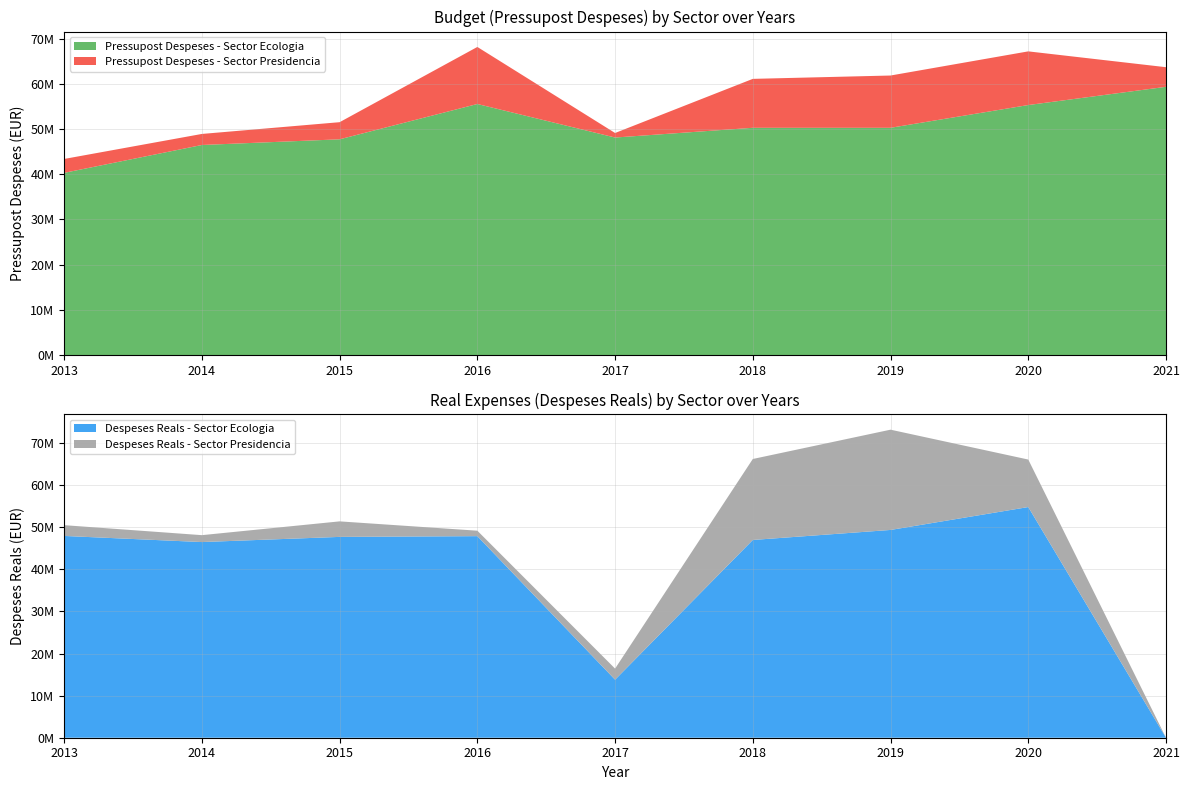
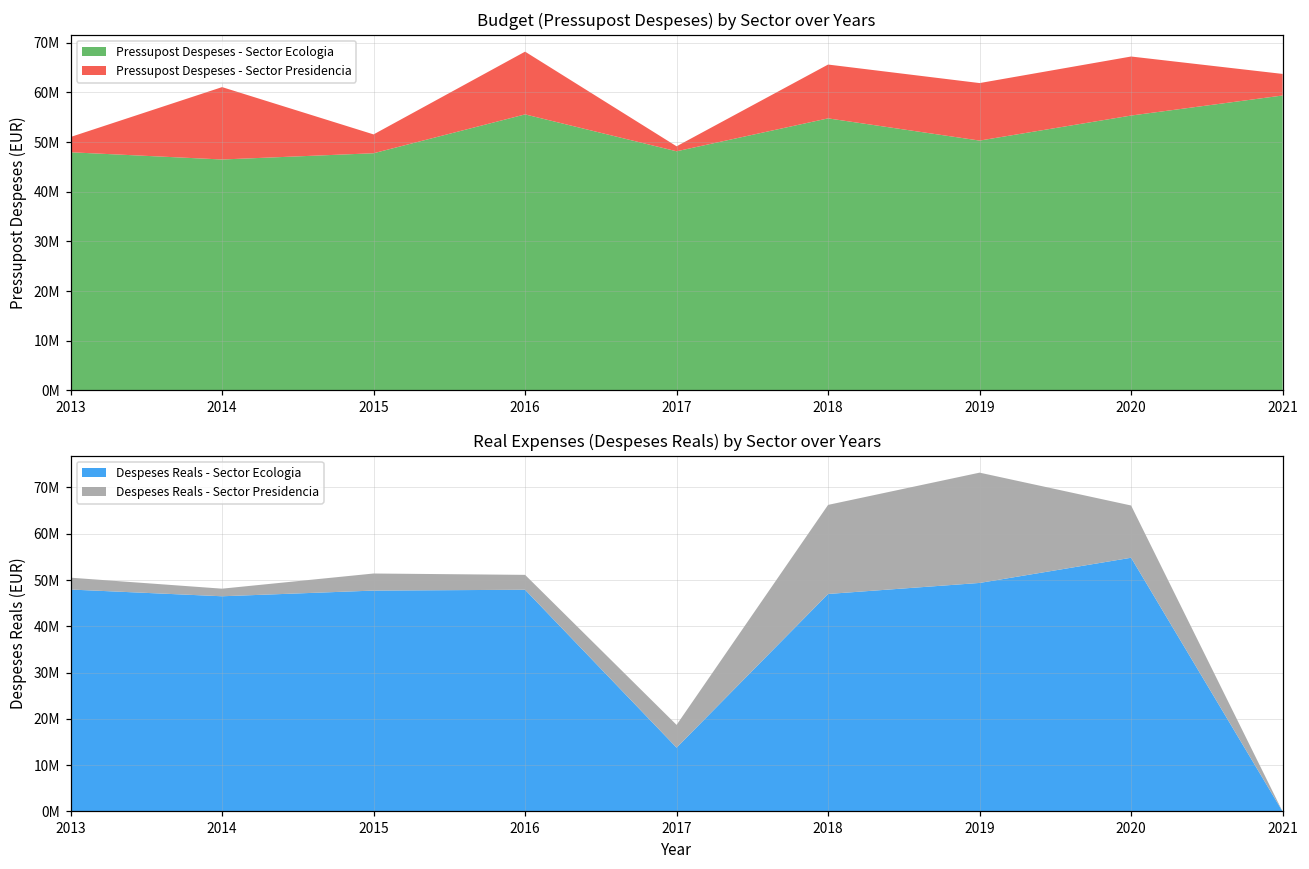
Budget (Pressupost Despeses) by Sector over Years, Pressupost Despeses - Sector Ecologia, 2013: 40000000 -> 48000000
Budget (Pressupost Despeses) by Sector over Years, Pressupost Despeses - Sector Presidencia, 2014: 2000000 -> 15000000
Budget (Pressupost Despeses) by Sector over Years, Pressupost Despeses - Sector Ecologia, 2018: 50000000 -> 55000000
Real Expenses (Despeses Reals) by Sector over Years, Despeses Reals - Sector Presidencia, 2016: 1000000 -> 3000000
Real Expenses (Despeses Reals) by Sector over Years, Despeses Reals - Sector Presidencia, 2017: 3000000 -> 5000000
